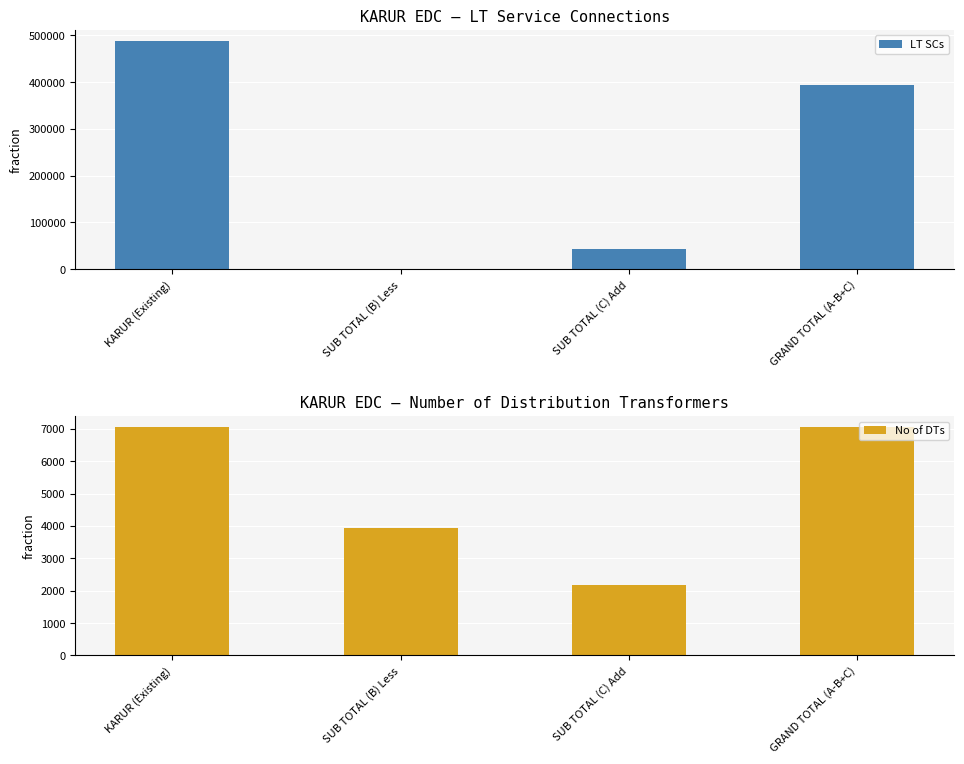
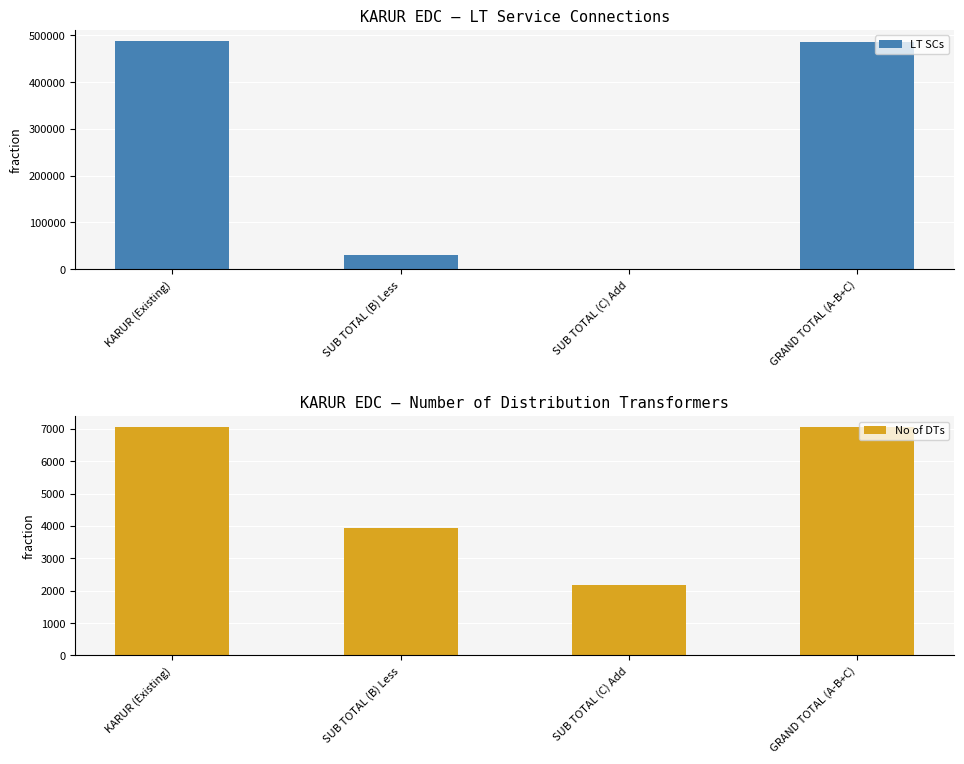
KARUR EDC – LT Service Connections, SUB TOTAL (B) Less: 0 -> 30000
KARUR EDC – LT Service Connections, SUB TOTAL (C) Add: 40000 -> 0
KARUR EDC – LT Service Connections, GRAND TOTAL (A-B+C): 390000 -> 490000
